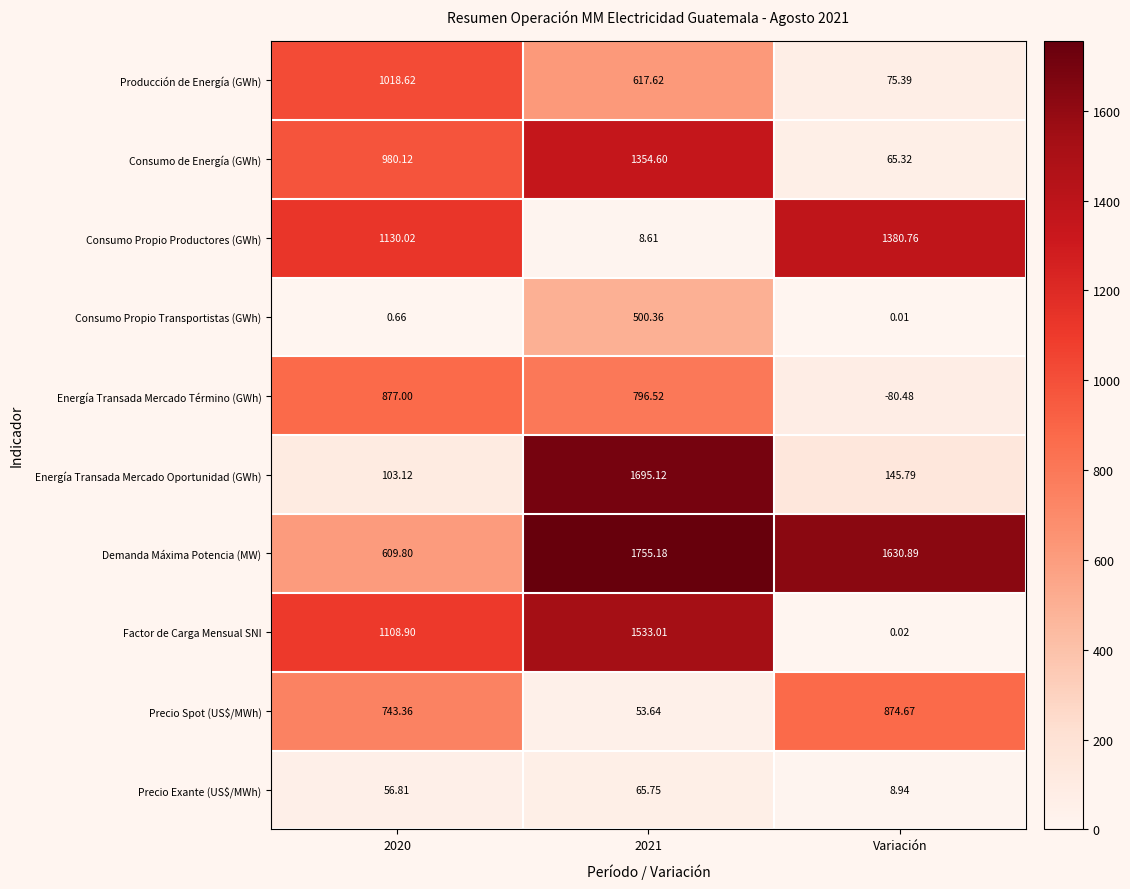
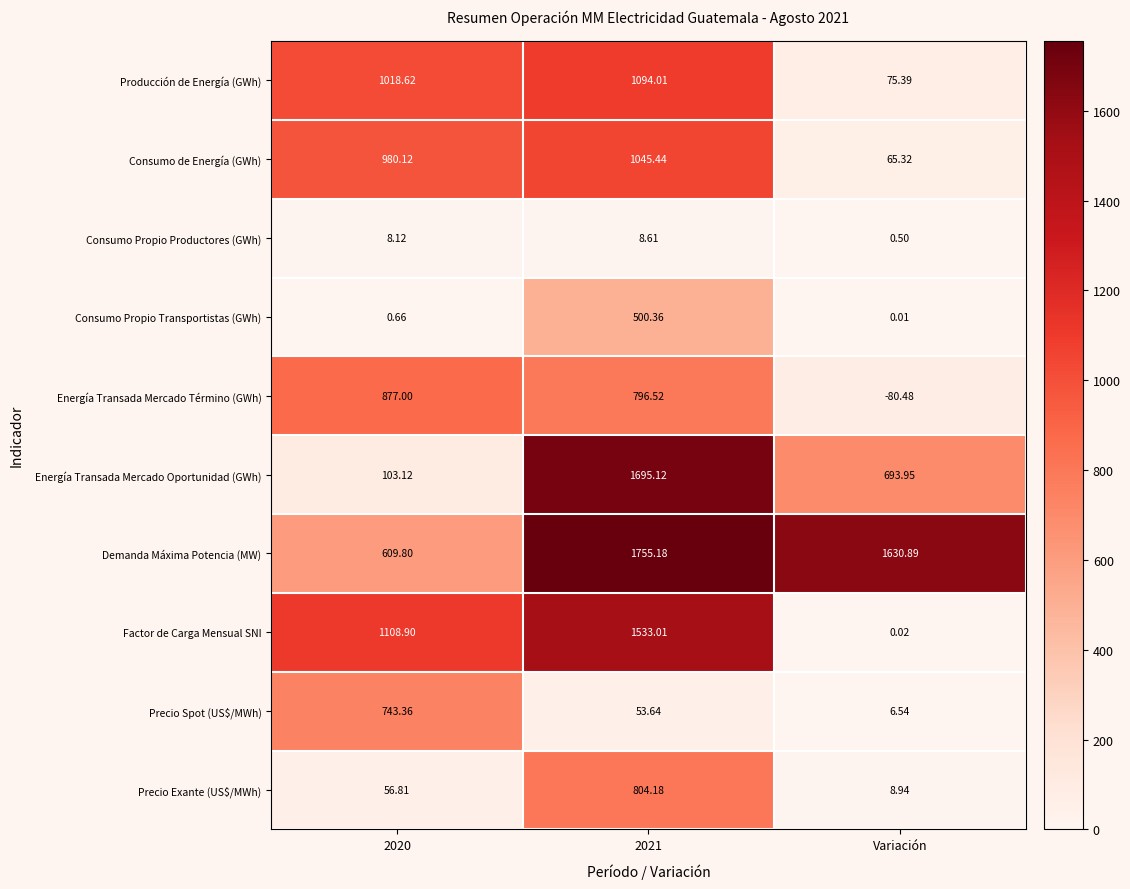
Producción de Energía (GWh), 2021: 617.62 -> 1094.01
Consumo de Energía (GWh), 2021: 1354.60 -> 1045.44
Consumo Propio Productores (GWh), 2020: 1130.02 -> 8.12
Consumo Propio Productores (GWh), Variación: 1380.76 -> 0.50
Energía Transada Mercado Oportunidad (GWh), Variación: 145.79 -> 693.95
Precio Spot (US$/MWh), Variación: 874.67 -> 6.54
Precio Exante (US$/MWh), 2021: 65.75 -> 804.18
